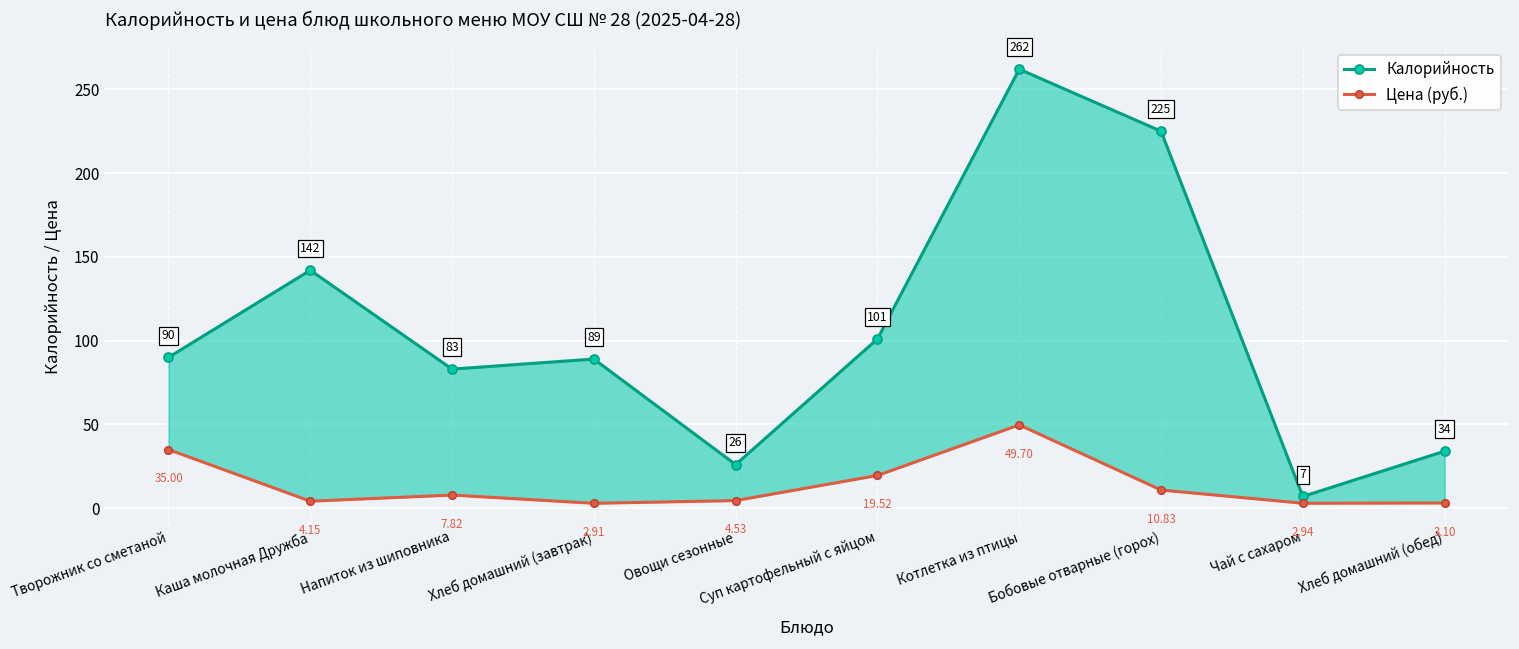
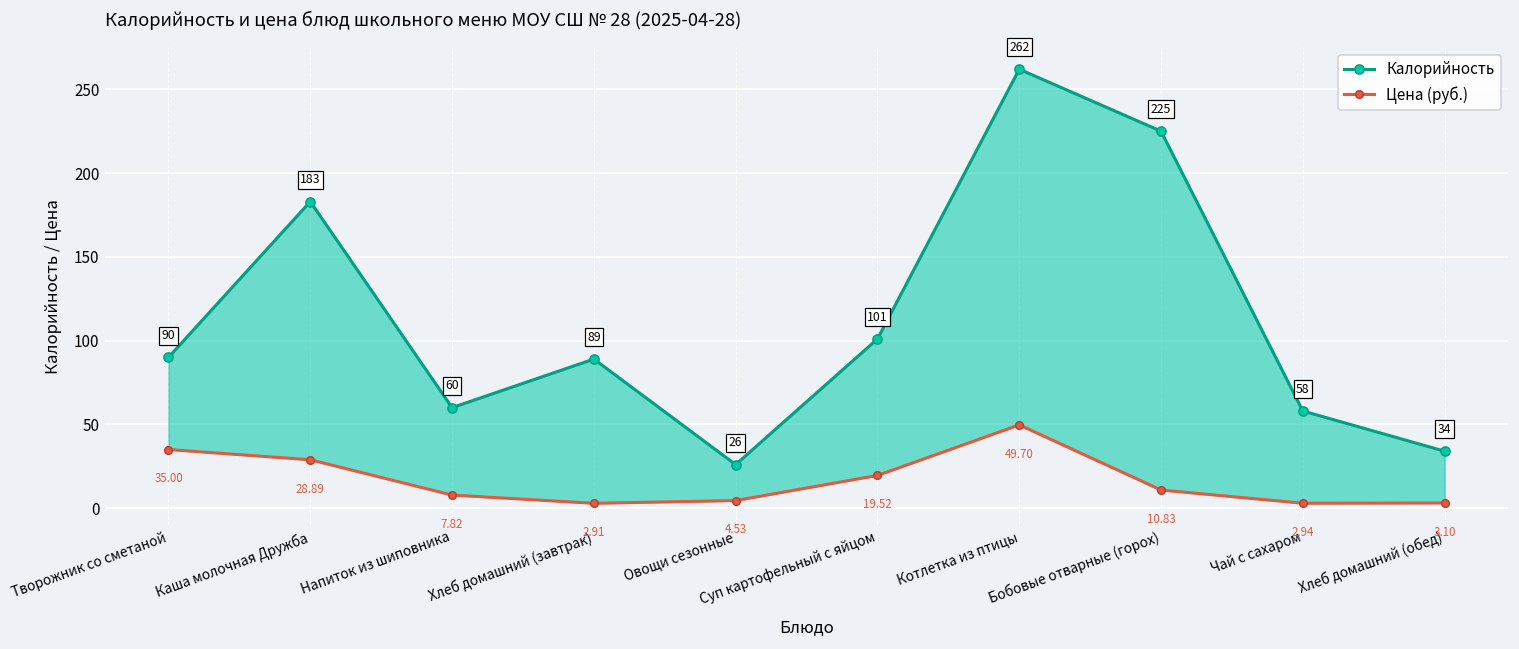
Калорийность, Каша молочная Дружба: 142 -> 183
Цена (руб.), Каша молочная Дружба: 4.15 -> 28.89
Калорийность, Напиток из шиповника: 83 -> 60
Калорийность, Чай с сахаром: 7 -> 58
